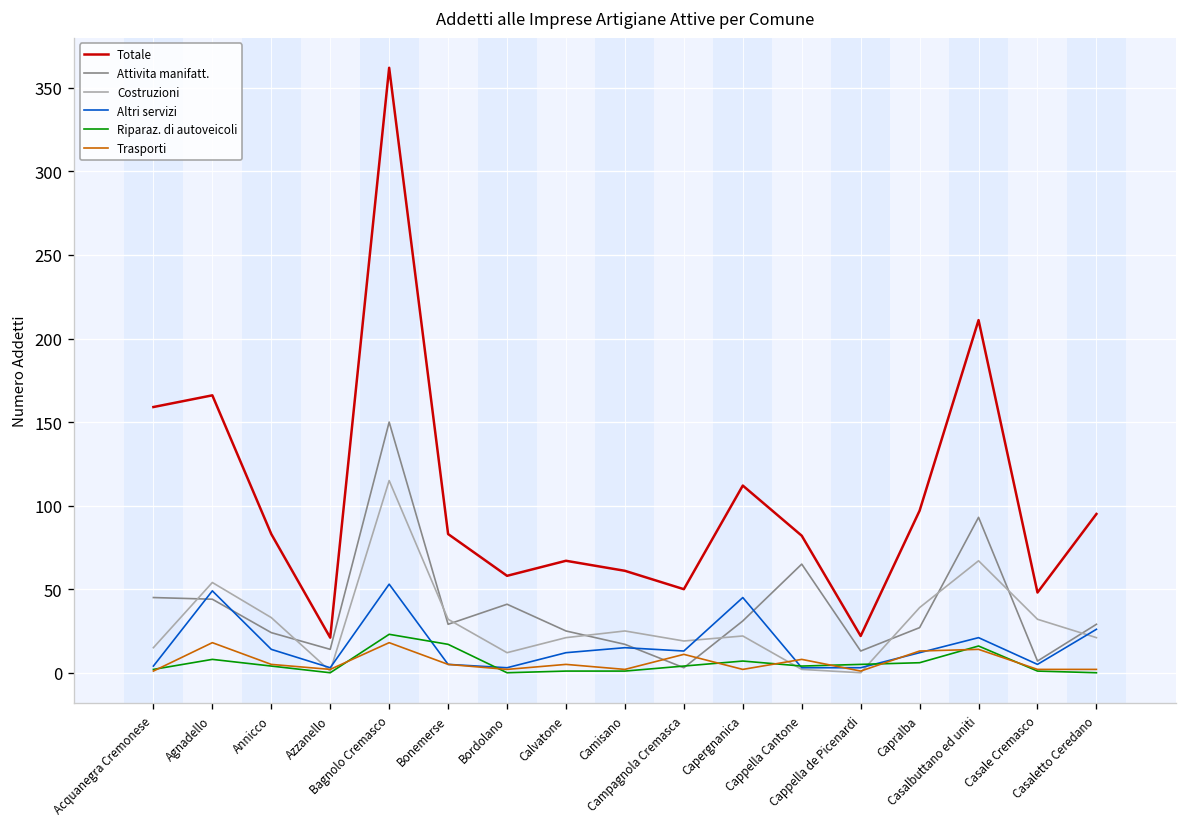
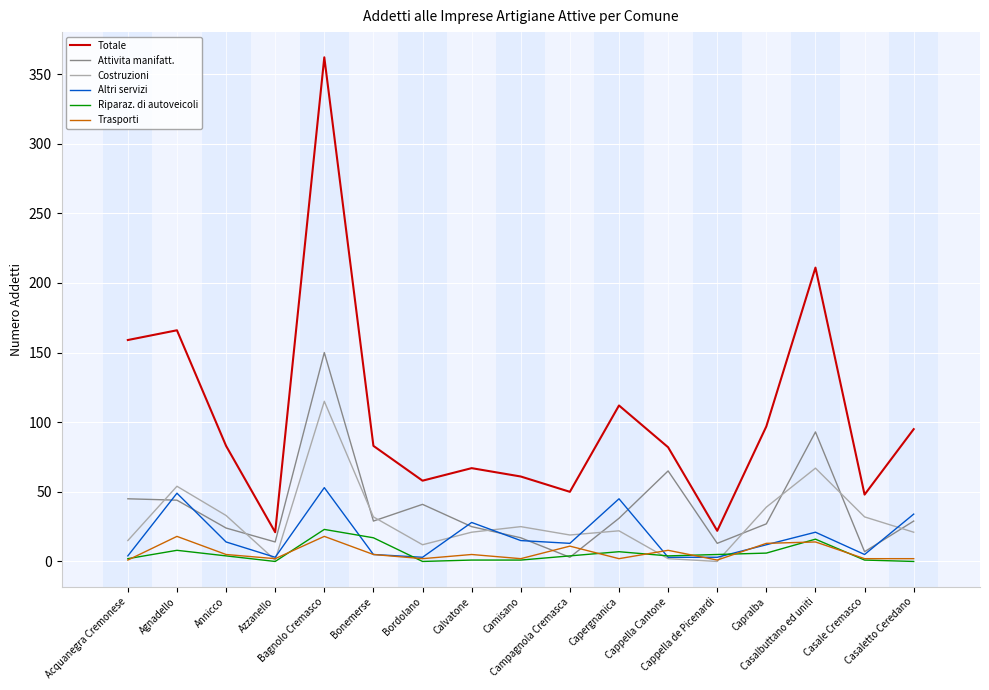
Altri servizi, Calvatone: 12 -> 28
Altri servizi, Casaletto Ceredano: 26 -> 34
